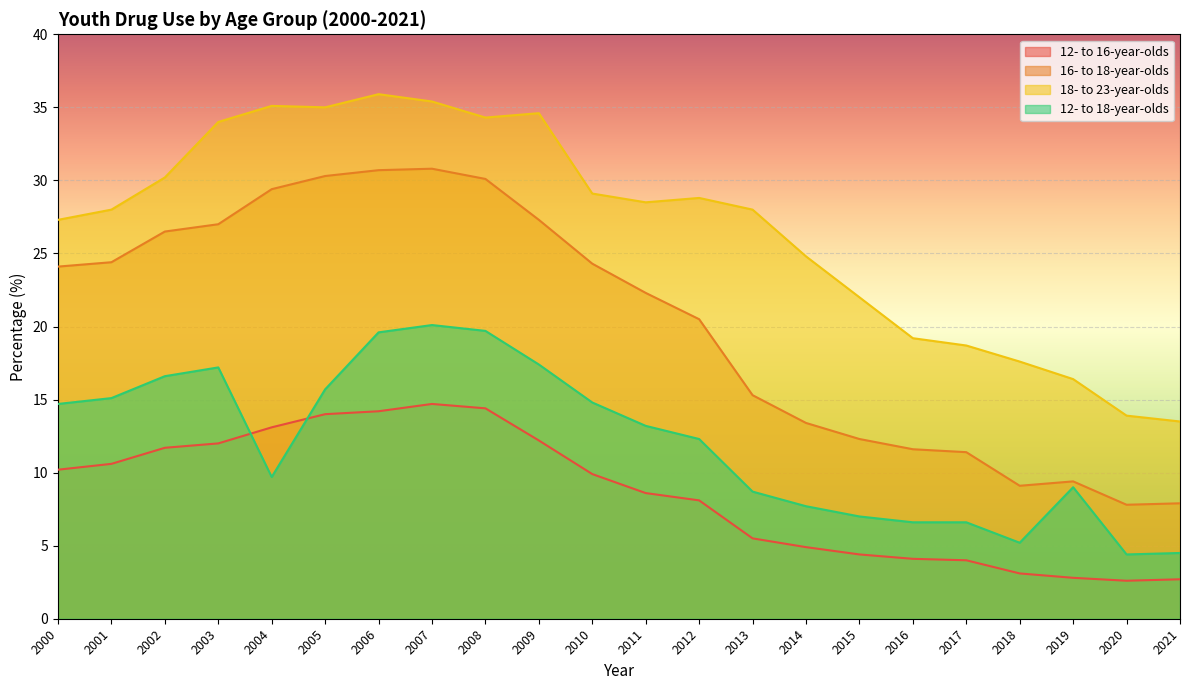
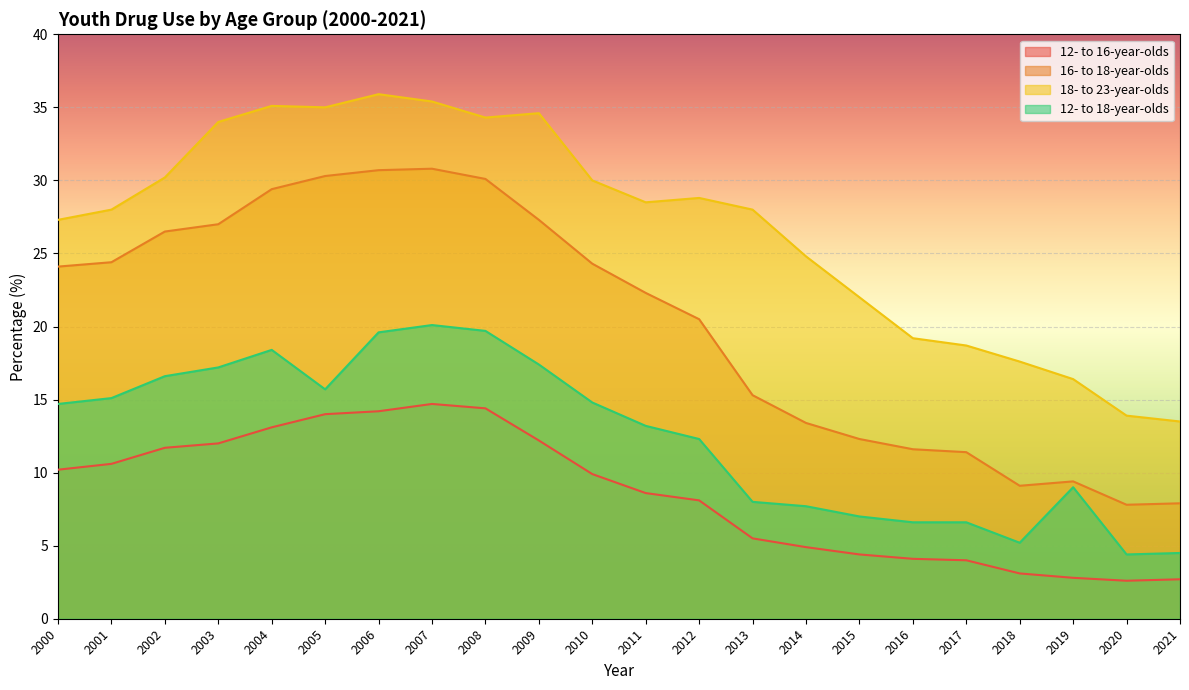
12- to 18-year-olds, 2004: 9.7 -> 18.4
18- to 23-year-olds, 2010: 29.1 -> 30.0
12- to 18-year-olds, 2013: 8.7 -> 8.0
